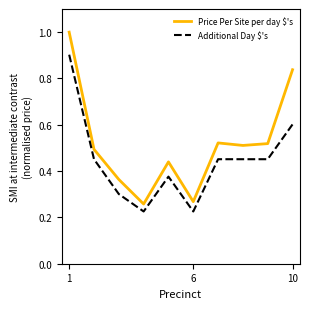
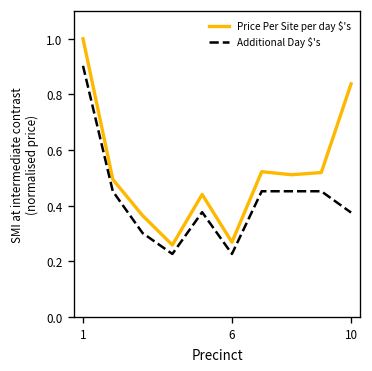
Additional Day $'s, 10: 0.60 -> 0.37
